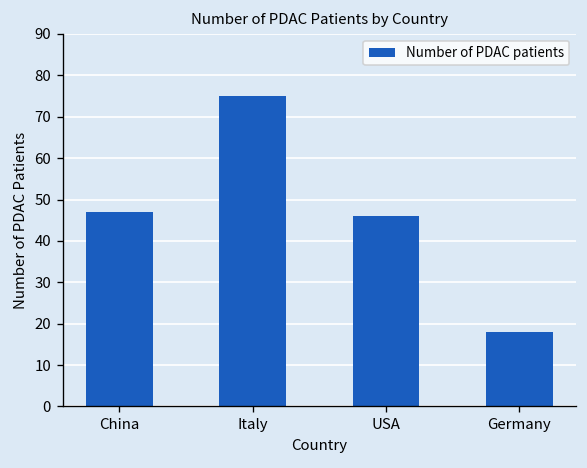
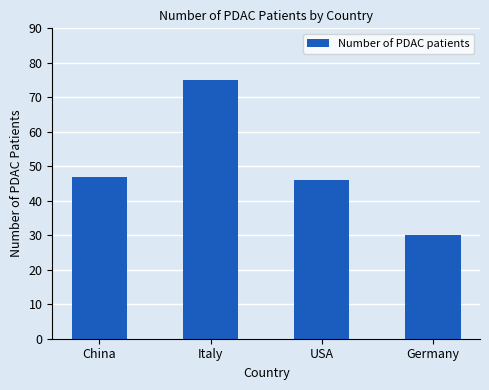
Germany: 18 -> 30
